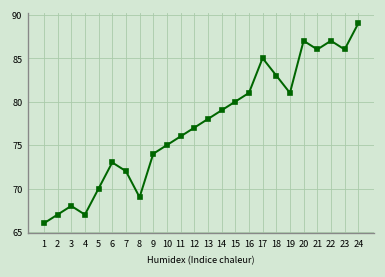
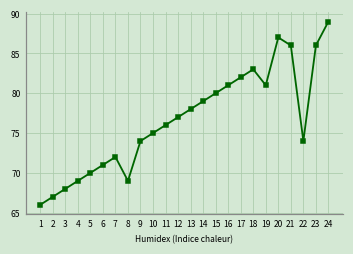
4: 67 -> 69
6: 73 -> 71
17: 85 -> 82
22: 87 -> 74
